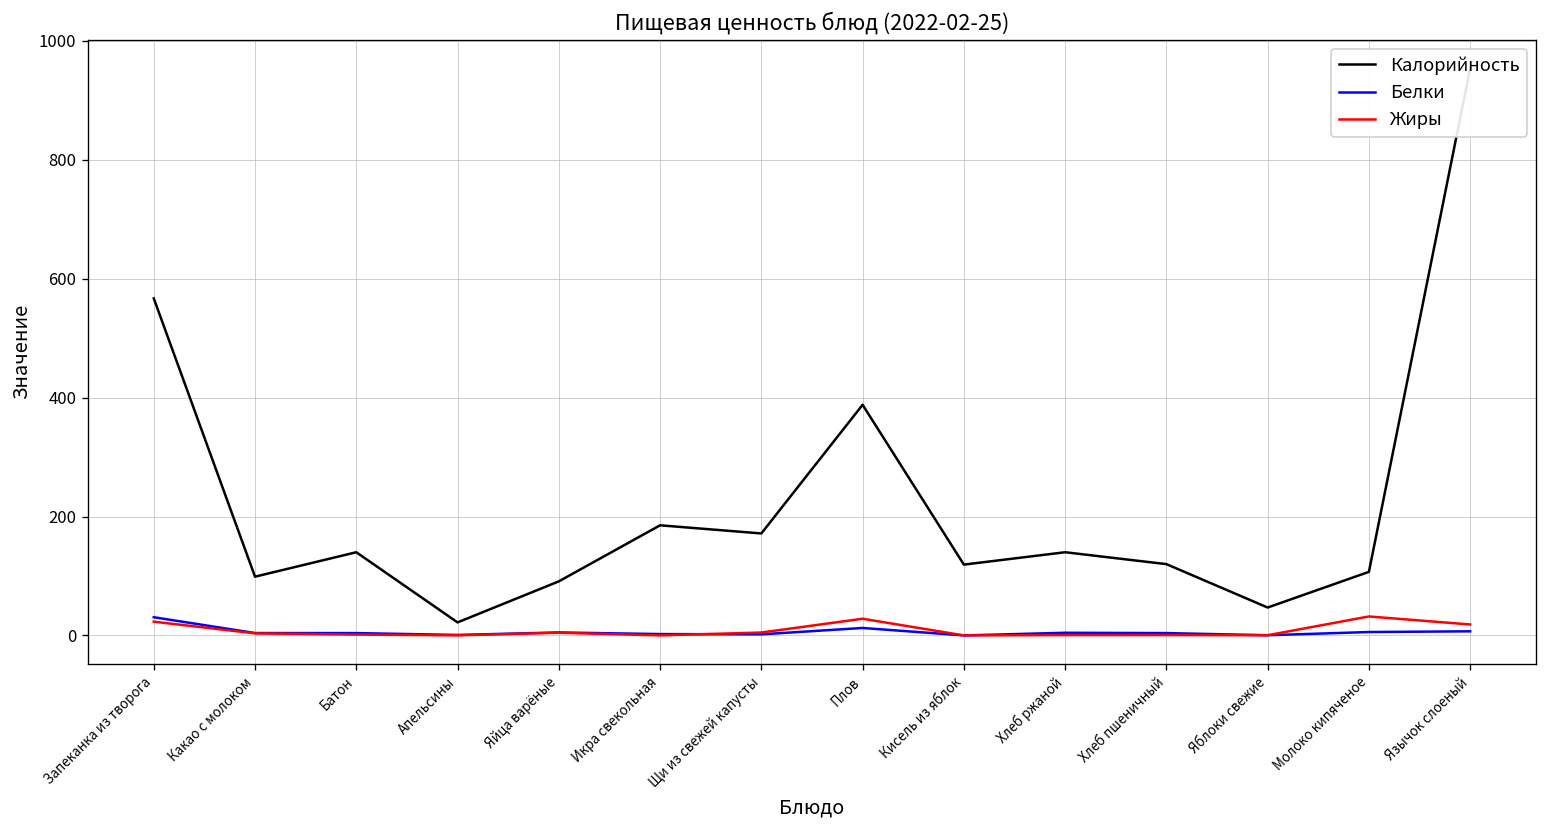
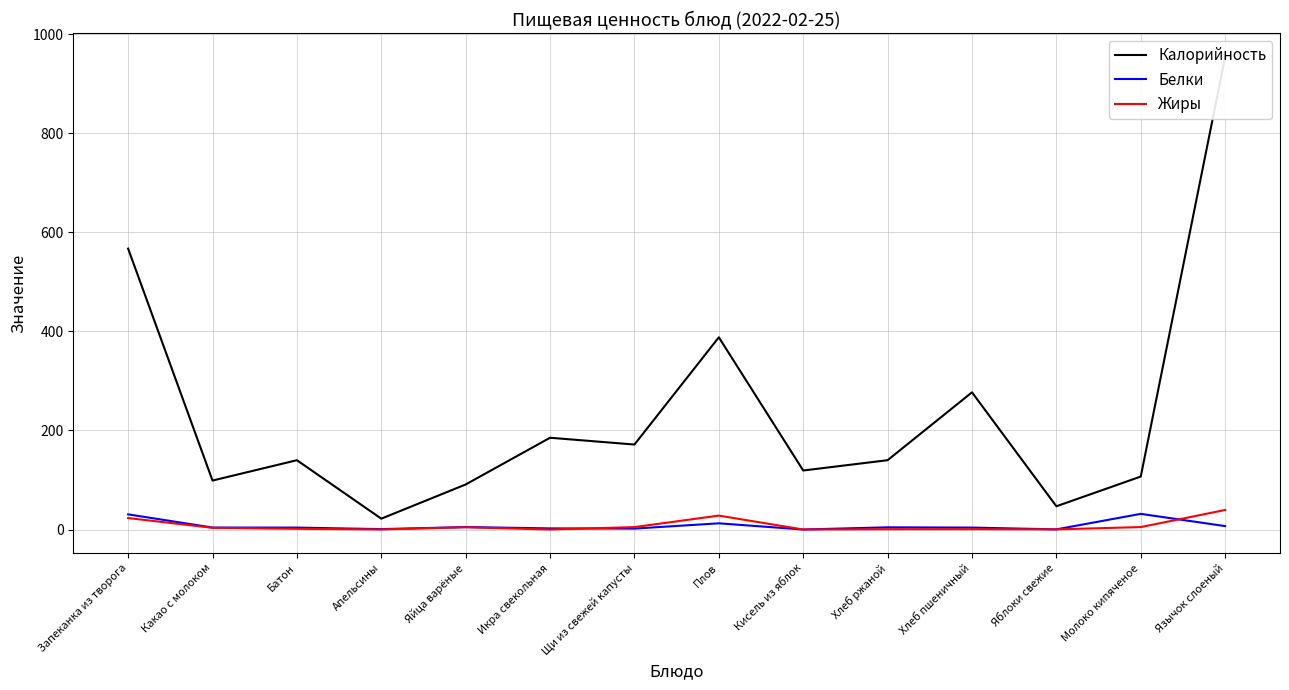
Калорийность, Хлеб пшеничный: 120 -> 280
Белки, Молоко кипяченое: 10 -> 30
Жиры, Молоко кипяченое: 30 -> 10
Жиры, Язычок слоеный: 20 -> 40
